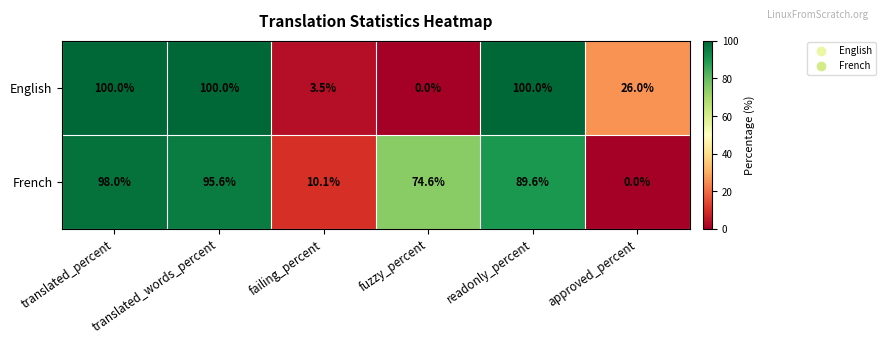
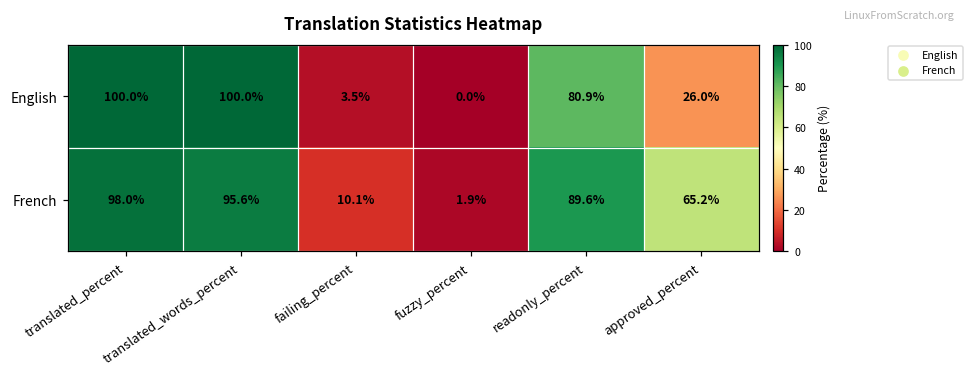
English, readonly_percent: 100.0% -> 80.9%
French, fuzzy_percent: 74.6% -> 1.9%
French, approved_percent: 0.0% -> 65.2%
